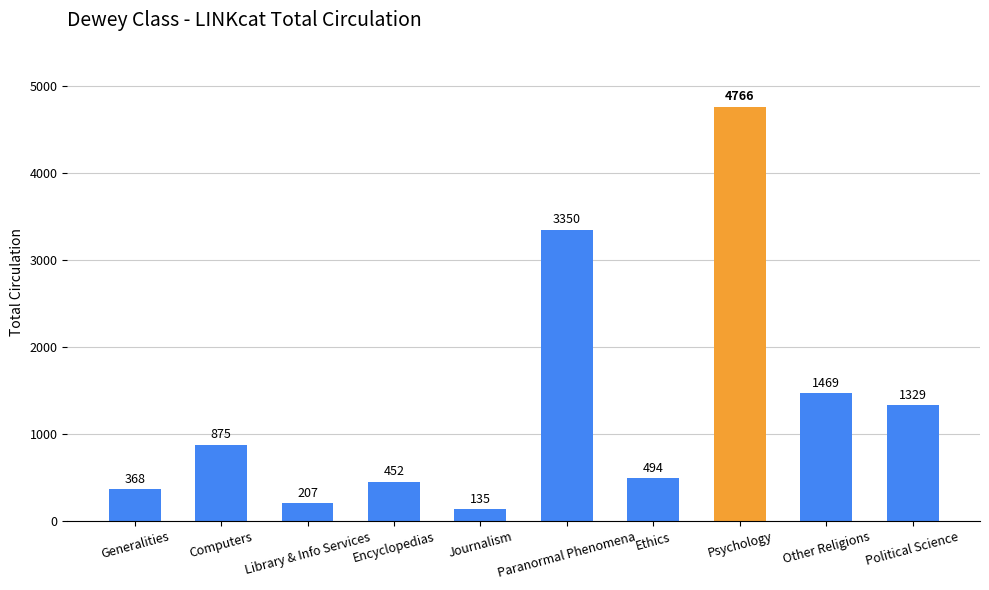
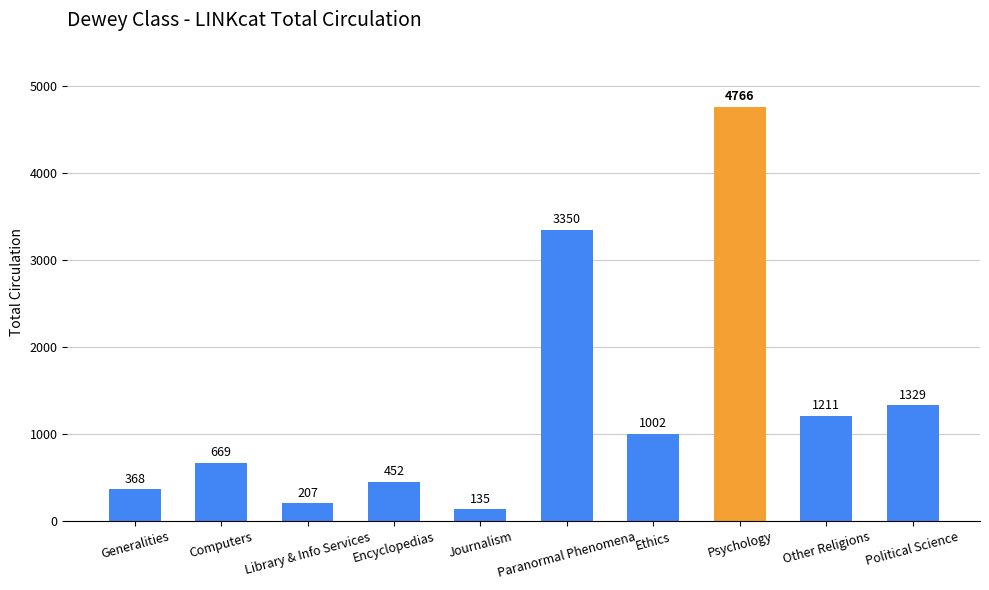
Computers: 875 -> 669
Ethics: 494 -> 1002
Other Religions: 1469 -> 1211
